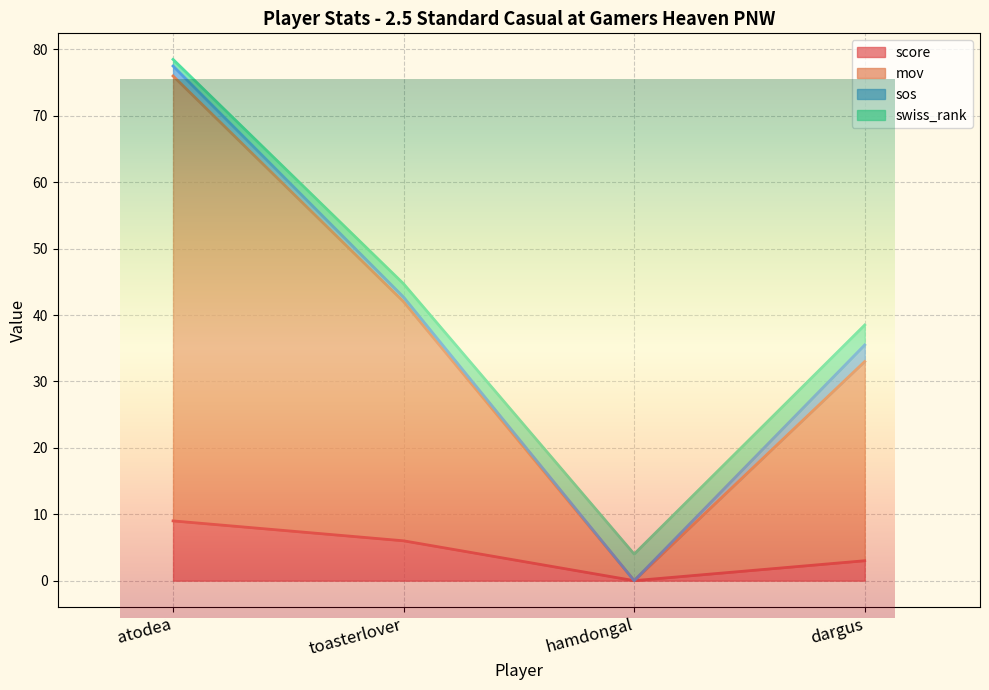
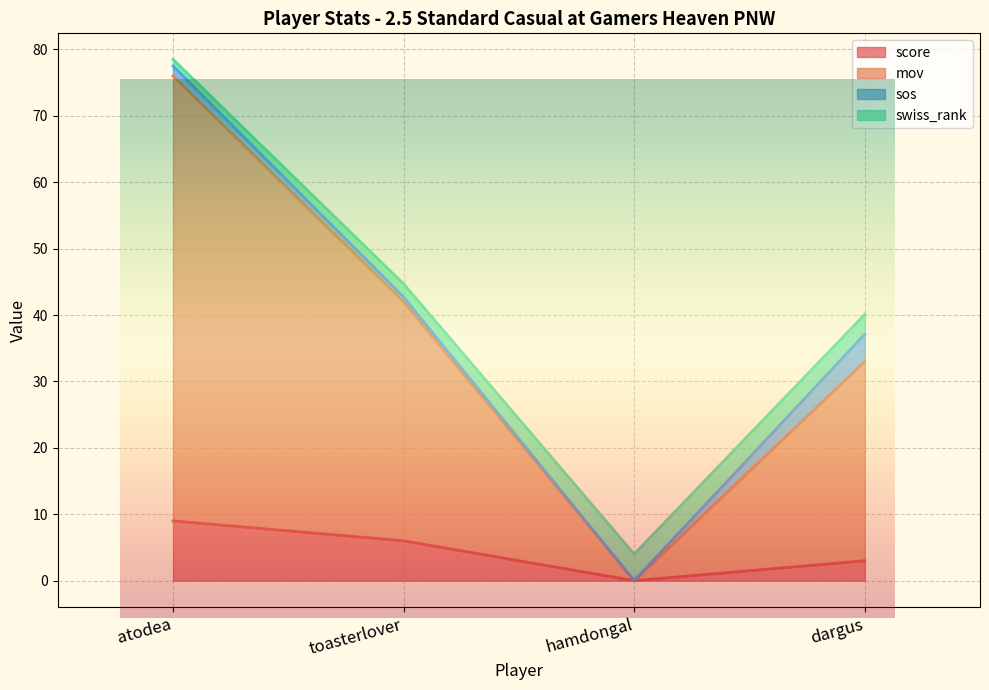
Player Stats - 2.5 Standard Casual at Gamers Heaven PNW, sos, dargus: 3 -> 4
